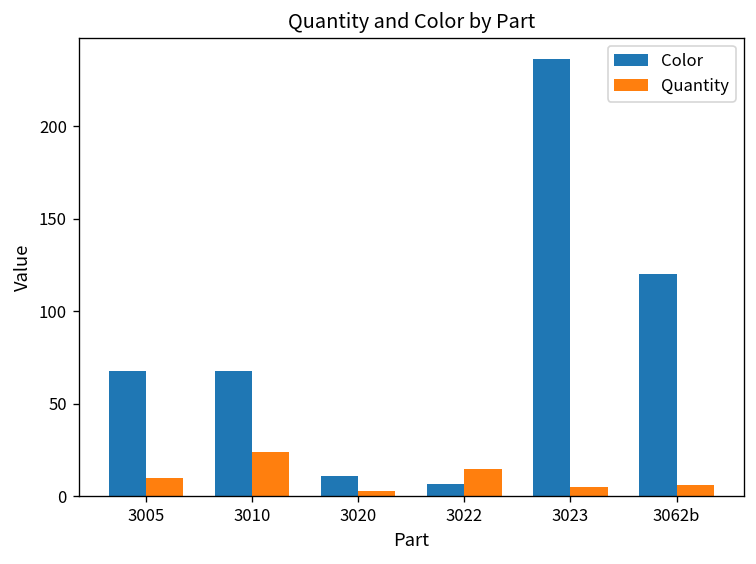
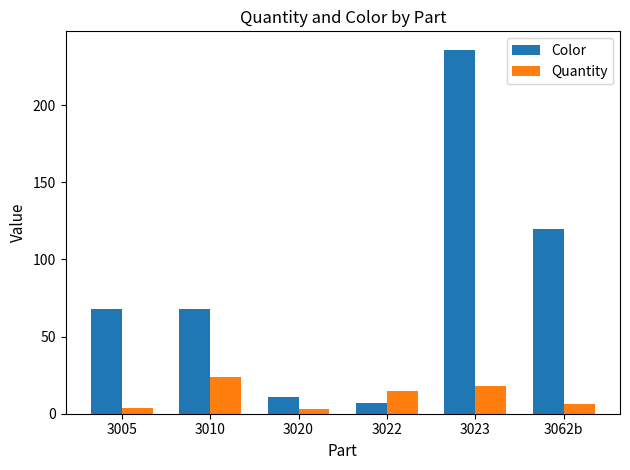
Quantity, 3005: 10 -> 4
Quantity, 3023: 5 -> 18
